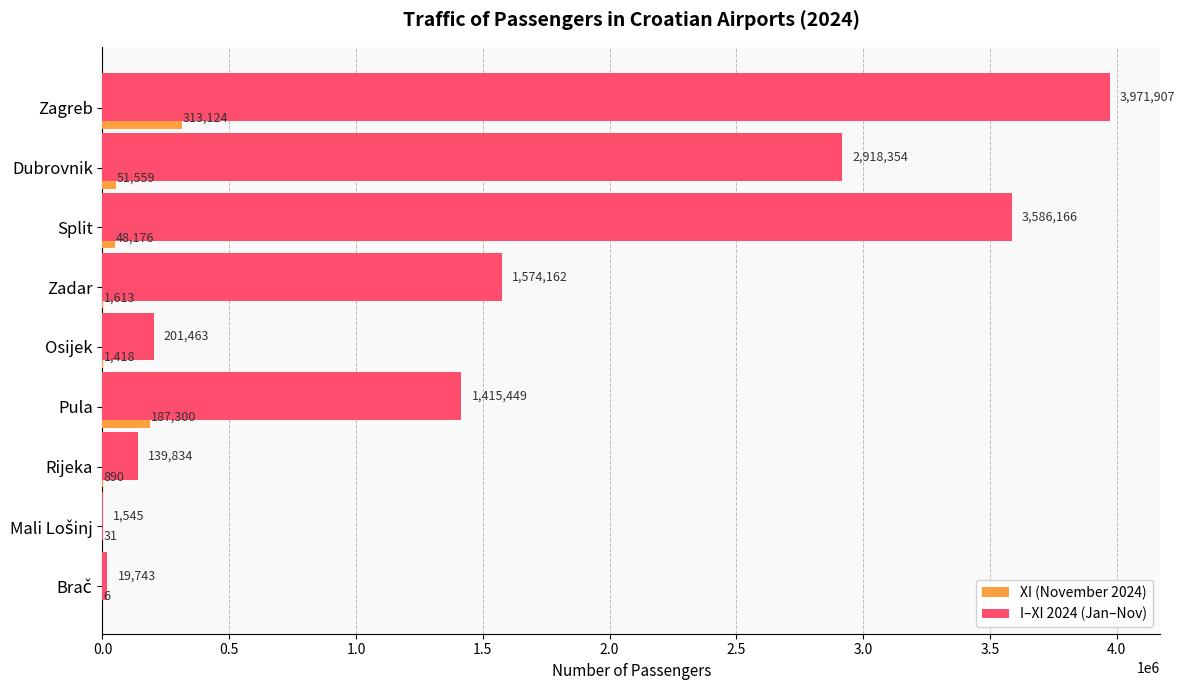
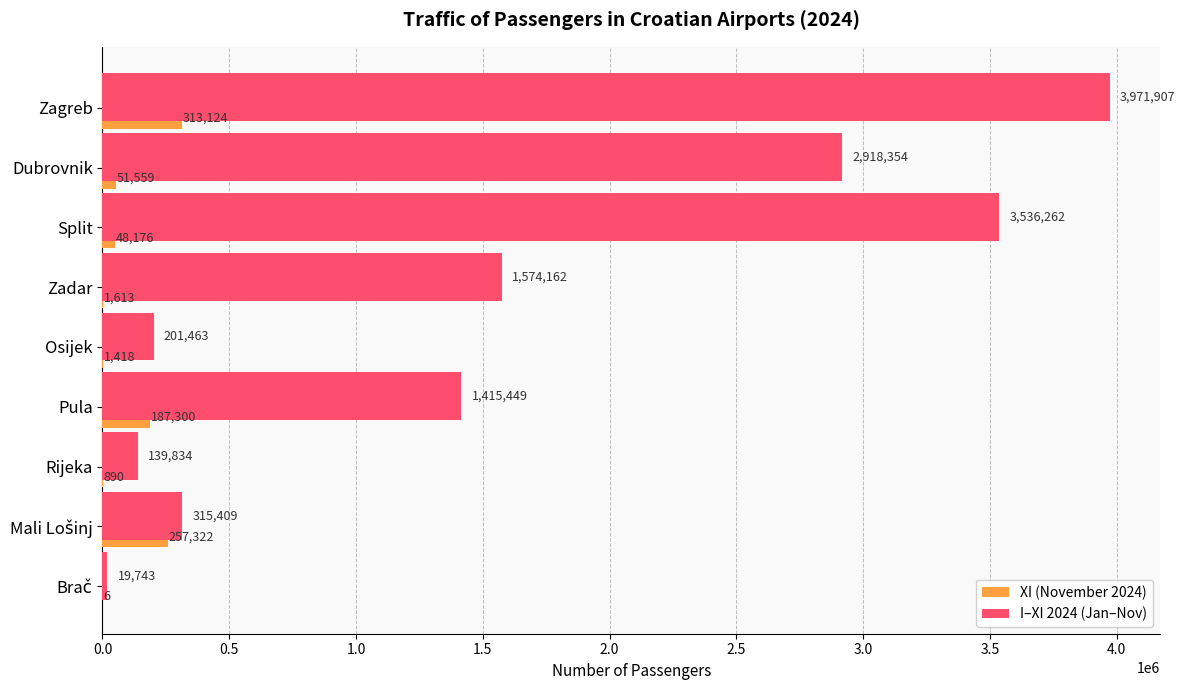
I–XI 2024 (Jan–Nov), Split: 3,586,166 -> 3,536,262
I–XI 2024 (Jan–Nov), Mali Lošinj: 1,545 -> 315,409
XI (November 2024), Mali Lošinj: 31 -> 257,322
